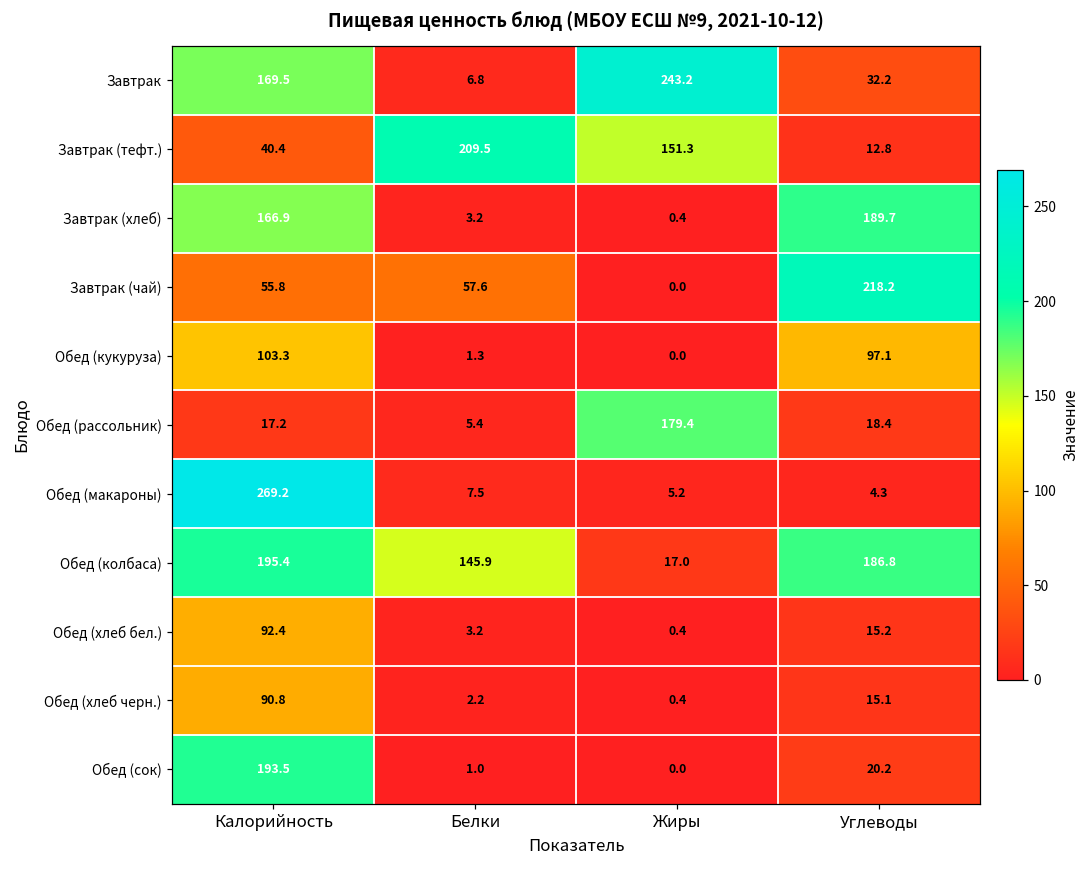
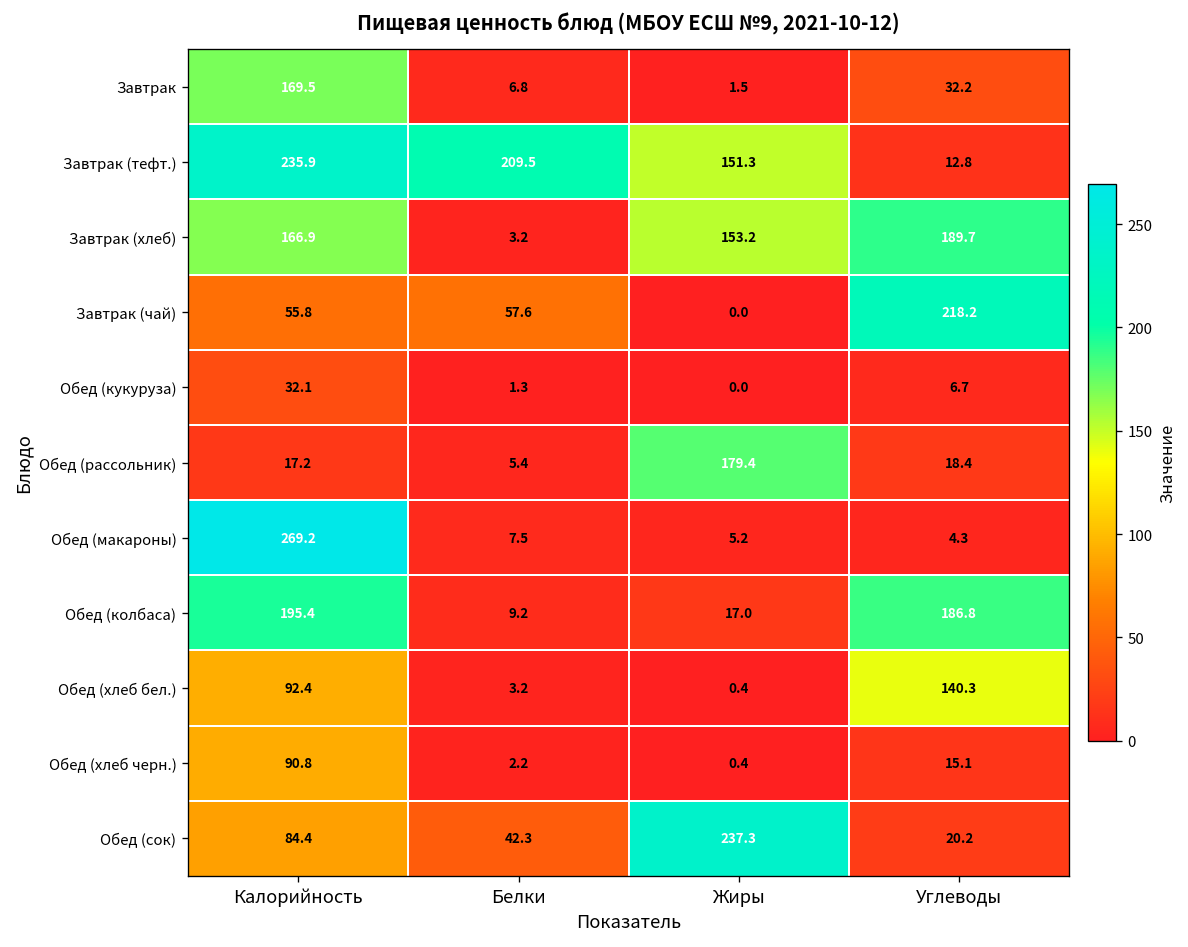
Завтрак, Жиры: 243.2 -> 1.5
Завтрак (тефт.), Калорийность: 40.4 -> 235.9
Завтрак (хлеб), Жиры: 0.4 -> 153.2
Обед (кукуруза), Калорийность: 103.3 -> 32.1
Обед (кукуруза), Углеводы: 97.1 -> 6.7
Обед (колбаса), Белки: 145.9 -> 9.2
Обед (хлеб бел.), Углеводы: 15.2 -> 140.3
Обед (сок), Калорийность: 193.5 -> 84.4
Обед (сок), Белки: 1.0 -> 42.3
Обед (сок), Жиры: 0.0 -> 237.3
